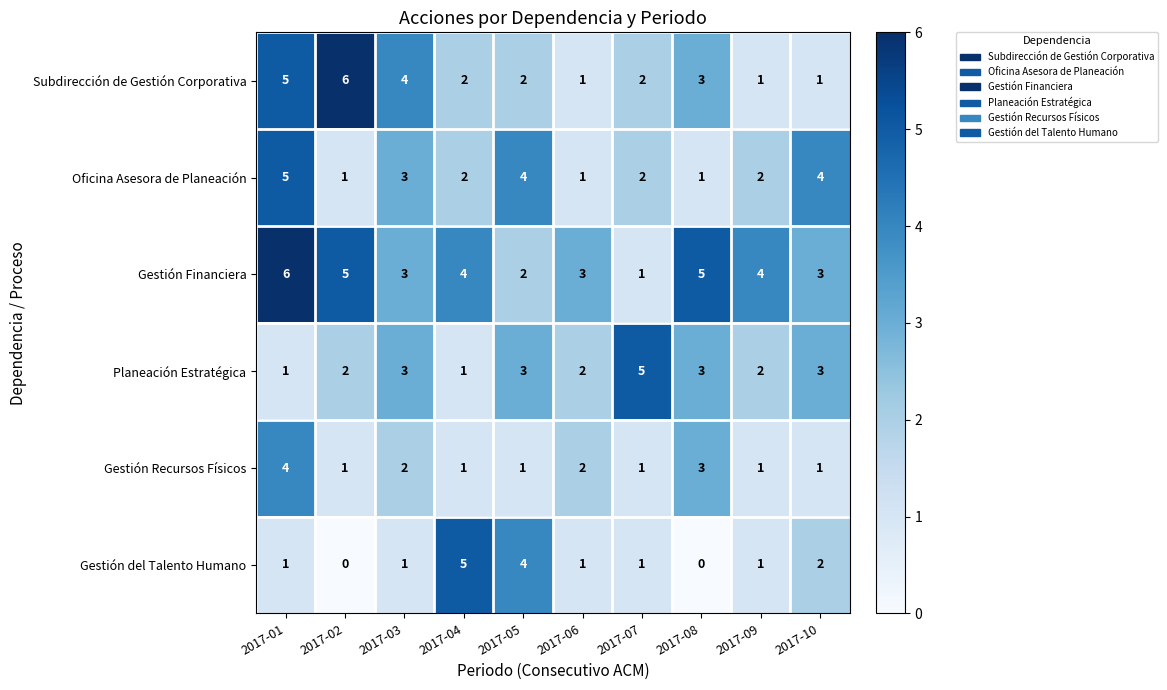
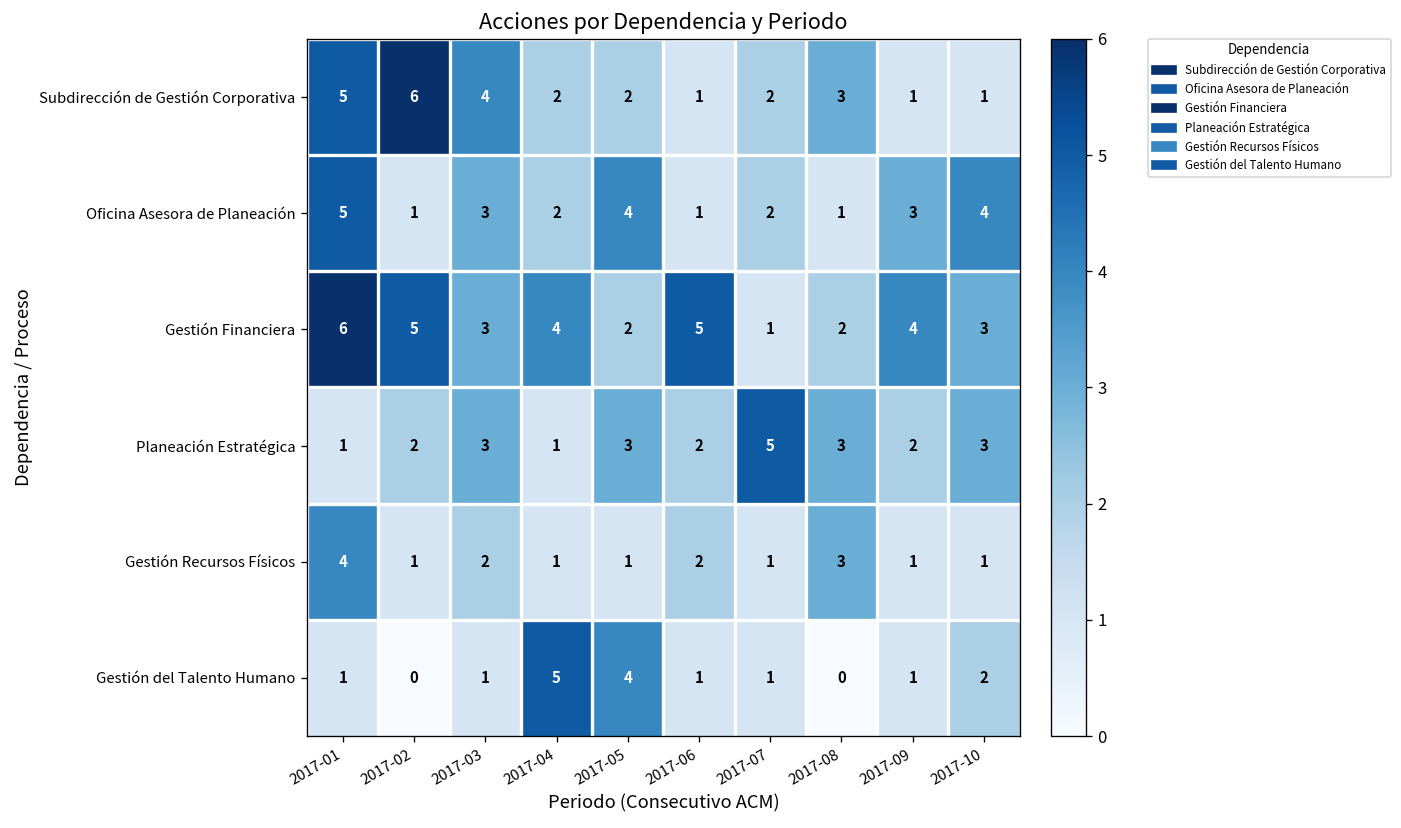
Oficina Asesora de Planeación, 2017-09: 2 -> 3
Gestión Financiera, 2017-06: 3 -> 5
Gestión Financiera, 2017-08: 5 -> 2
